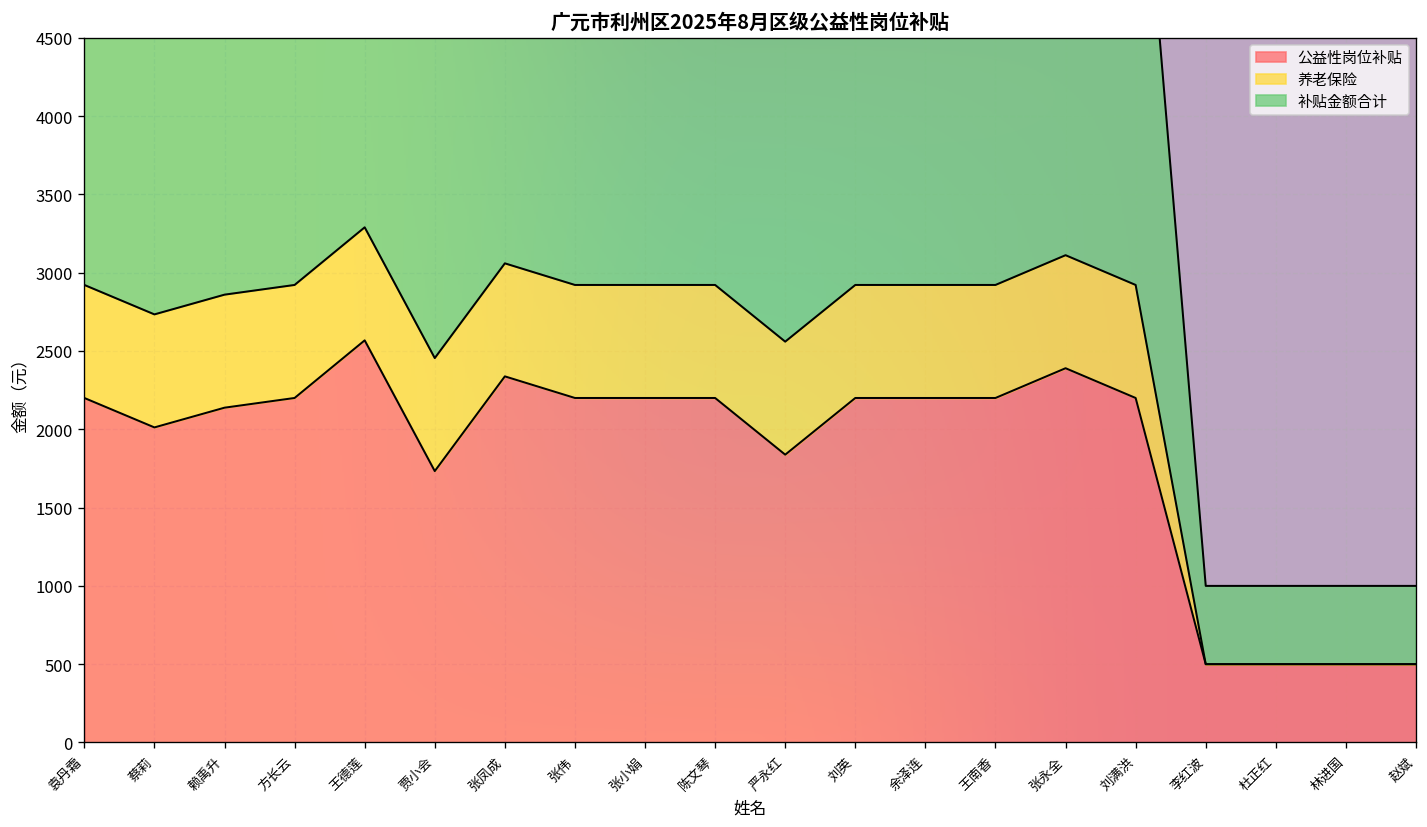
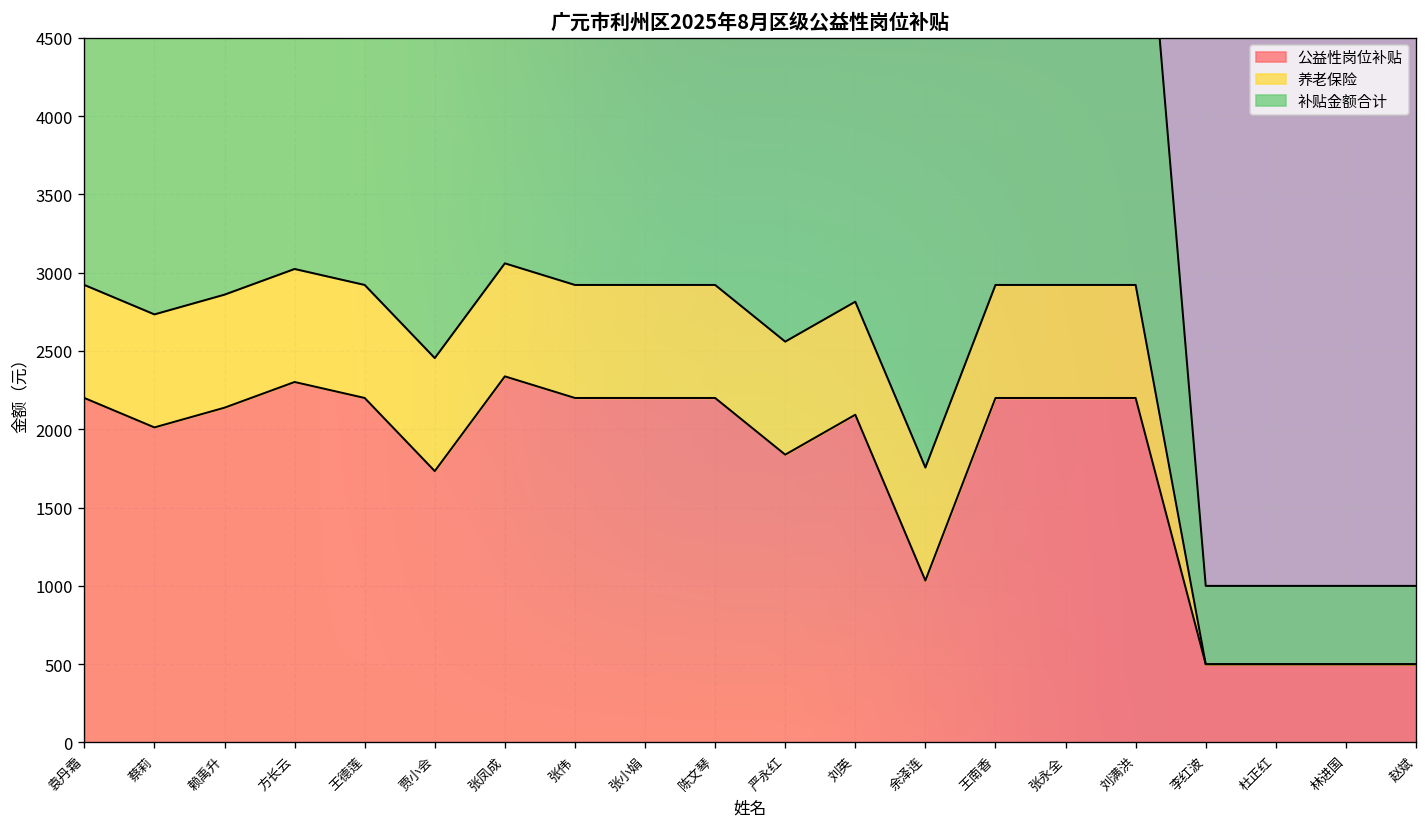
公益性岗位补贴, 方长云: 2200 -> 2300
公益性岗位补贴, 王德莲: 2570 -> 2200
公益性岗位补贴, 刘英: 2200 -> 2090
公益性岗位补贴, 余泽连: 2200 -> 1030
公益性岗位补贴, 张永全: 2390 -> 2200
